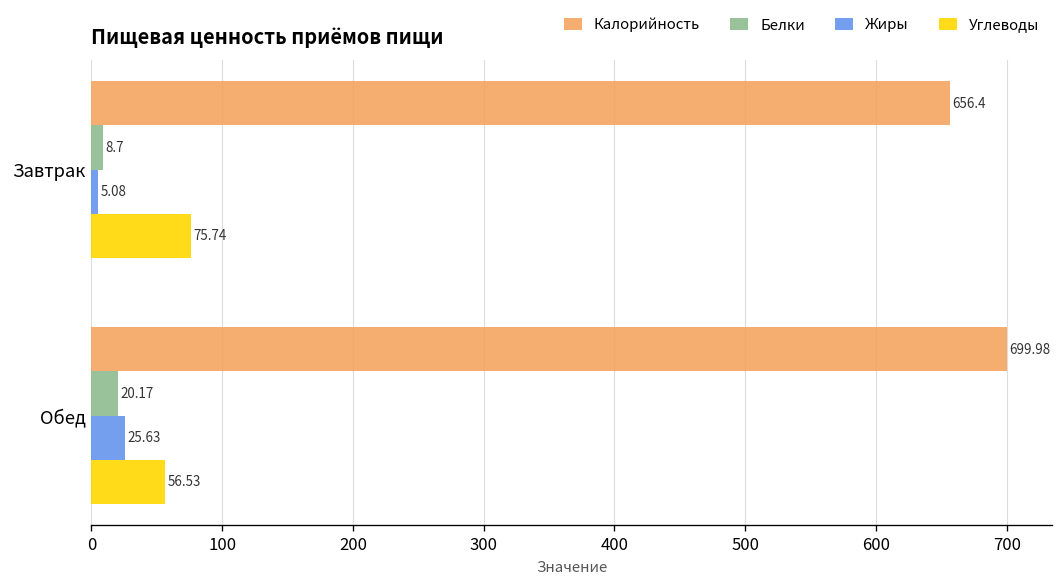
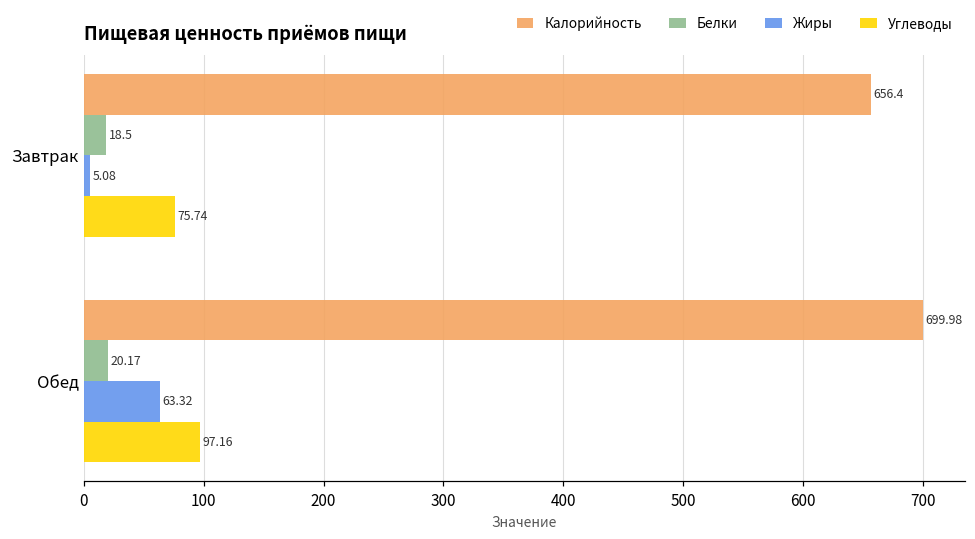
Белки, Завтрак: 8.7 -> 18.5
Жиры, Обед: 25.63 -> 63.32
Углеводы, Обед: 56.53 -> 97.16
